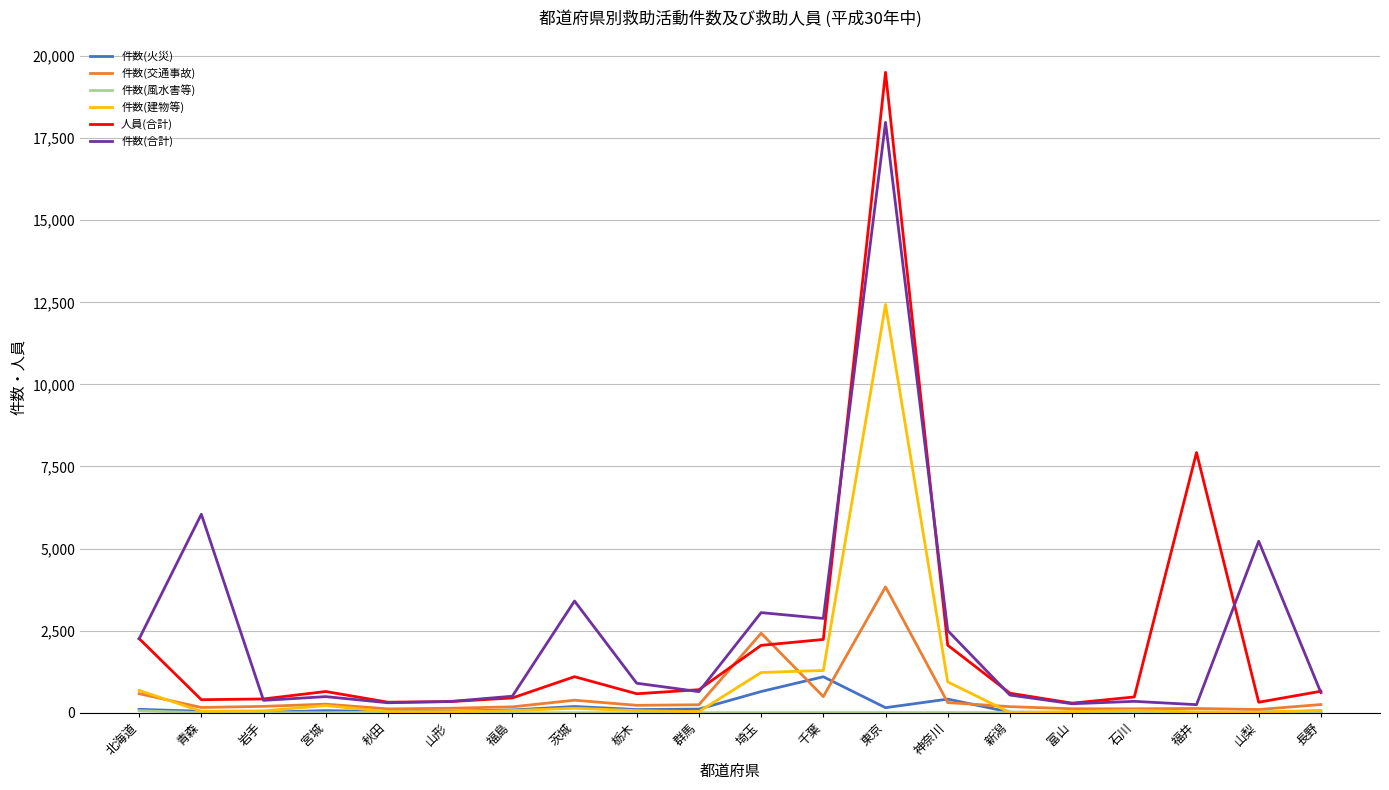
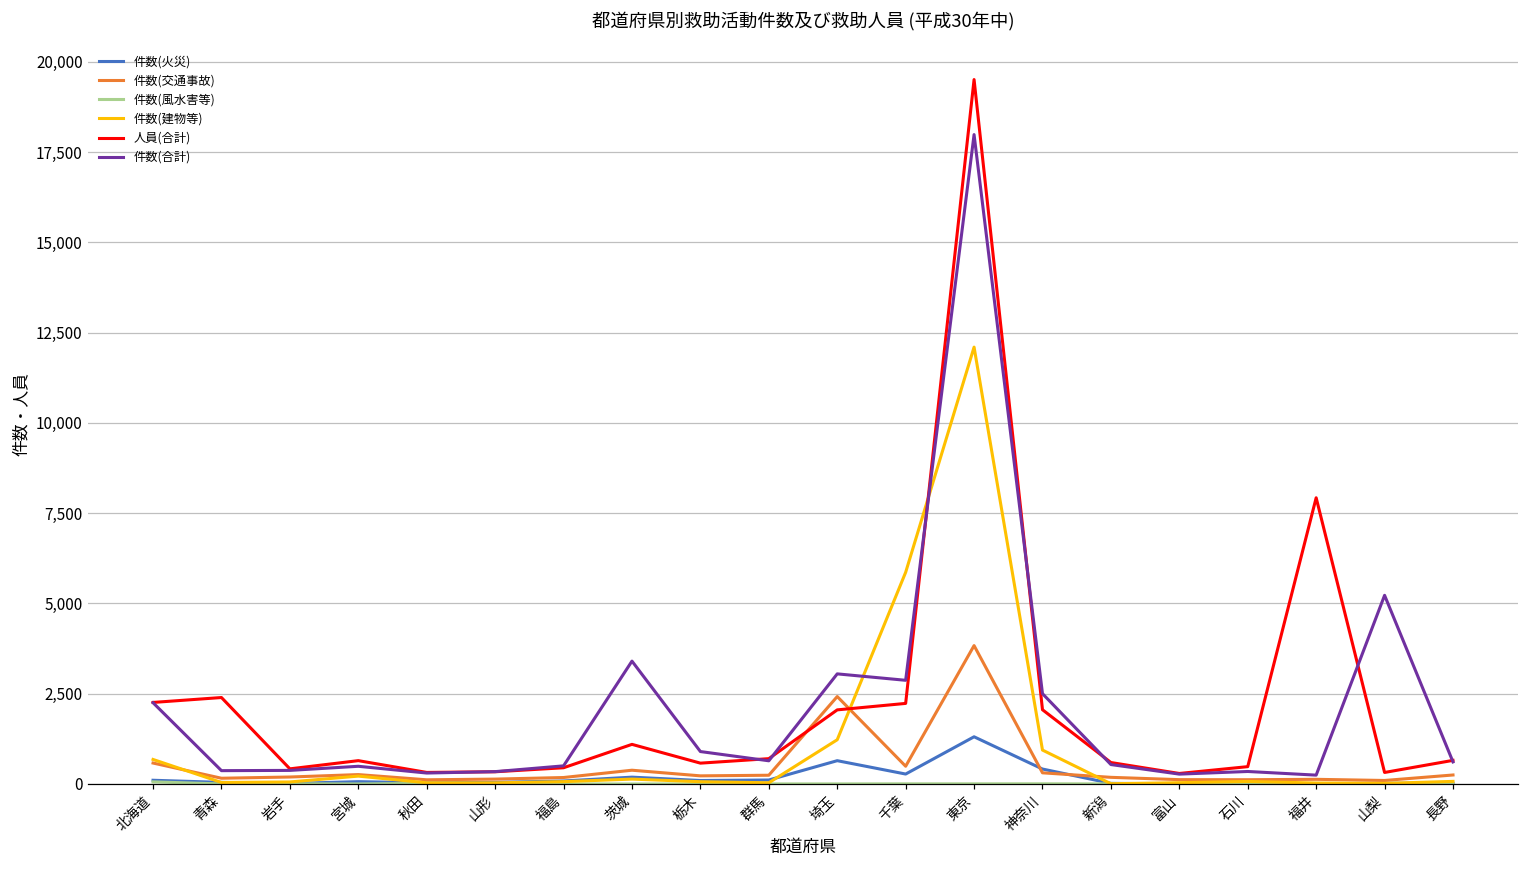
人員(合計), 青森: 400 -> 2,400
件数(合計), 青森: 6,000 -> 400
件数(火災), 千葉: 1,100 -> 300
件数(建物等), 千葉: 1,300 -> 5,900
件数(火災), 東京: 200 -> 1,300
件数(建物等), 東京: 12,400 -> 12,100
